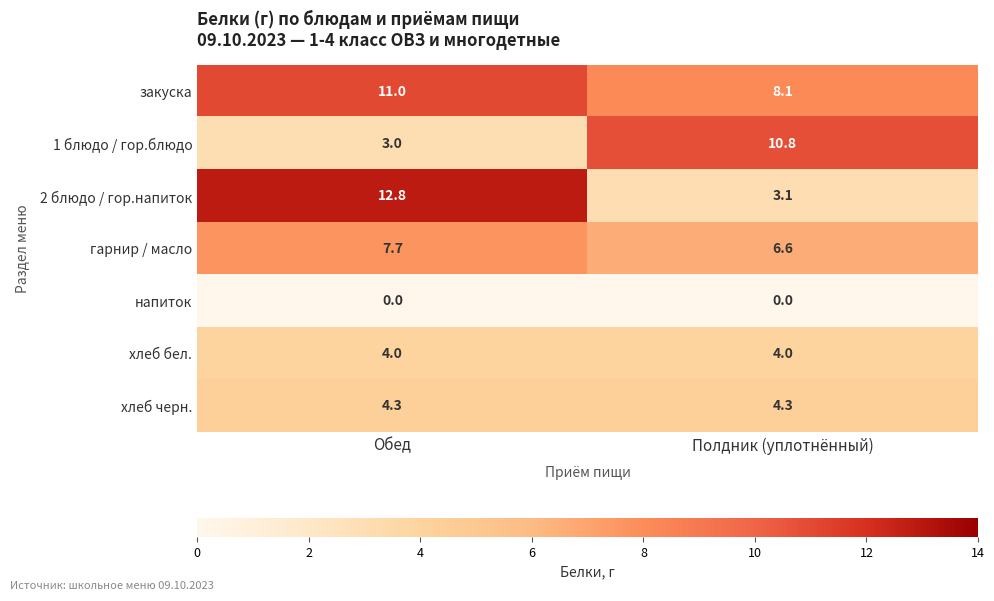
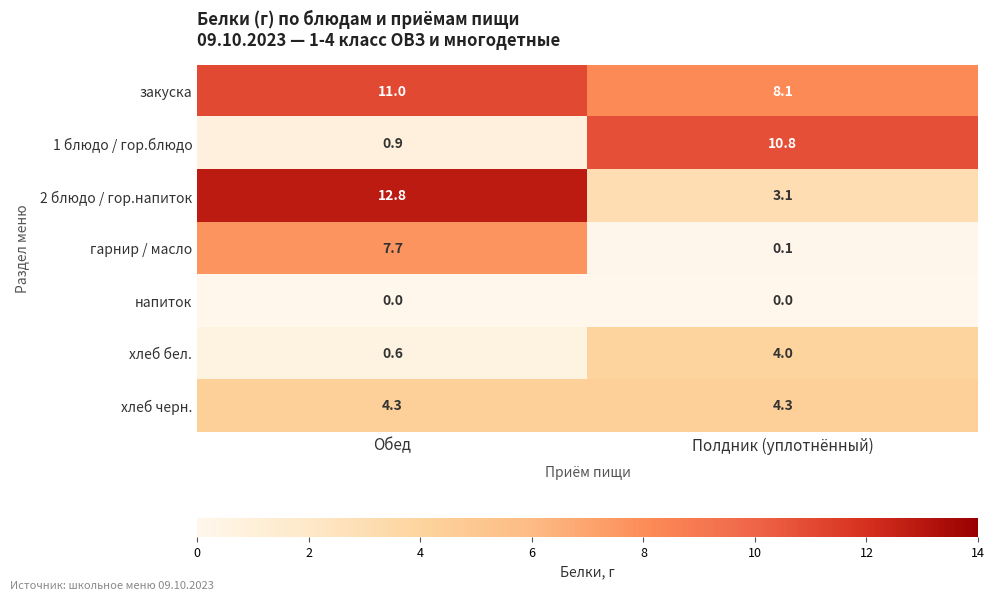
1 блюдо / гор.блюдо, Обед: 3.0 -> 0.9
гарнир / масло, Полдник (уплотнённый): 6.6 -> 0.1
хлеб бел., Обед: 4.0 -> 0.6
